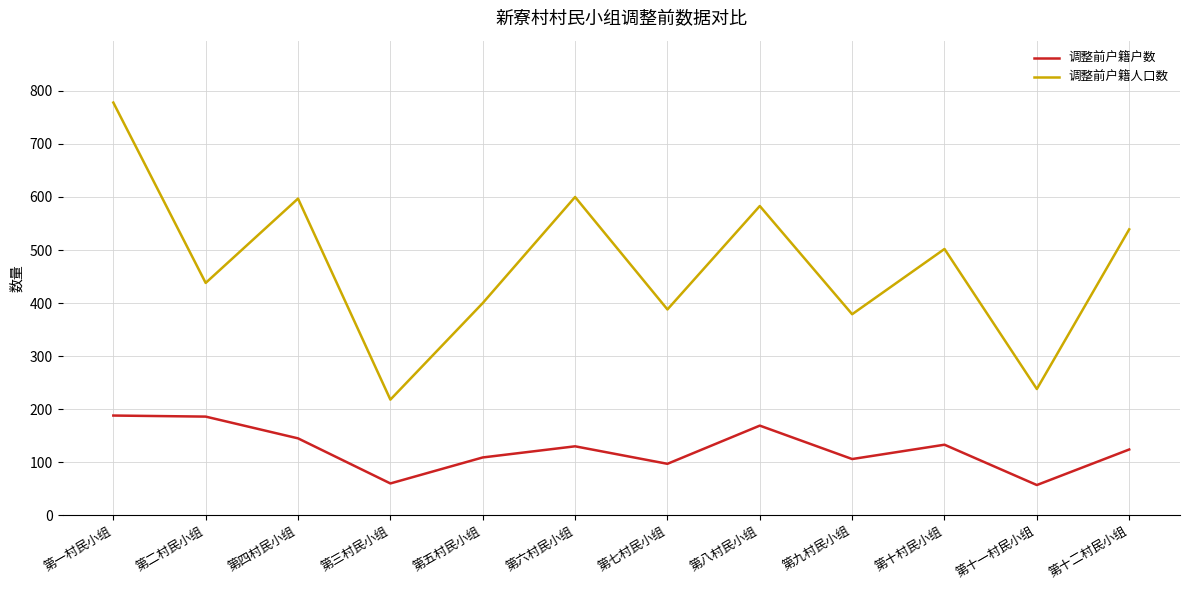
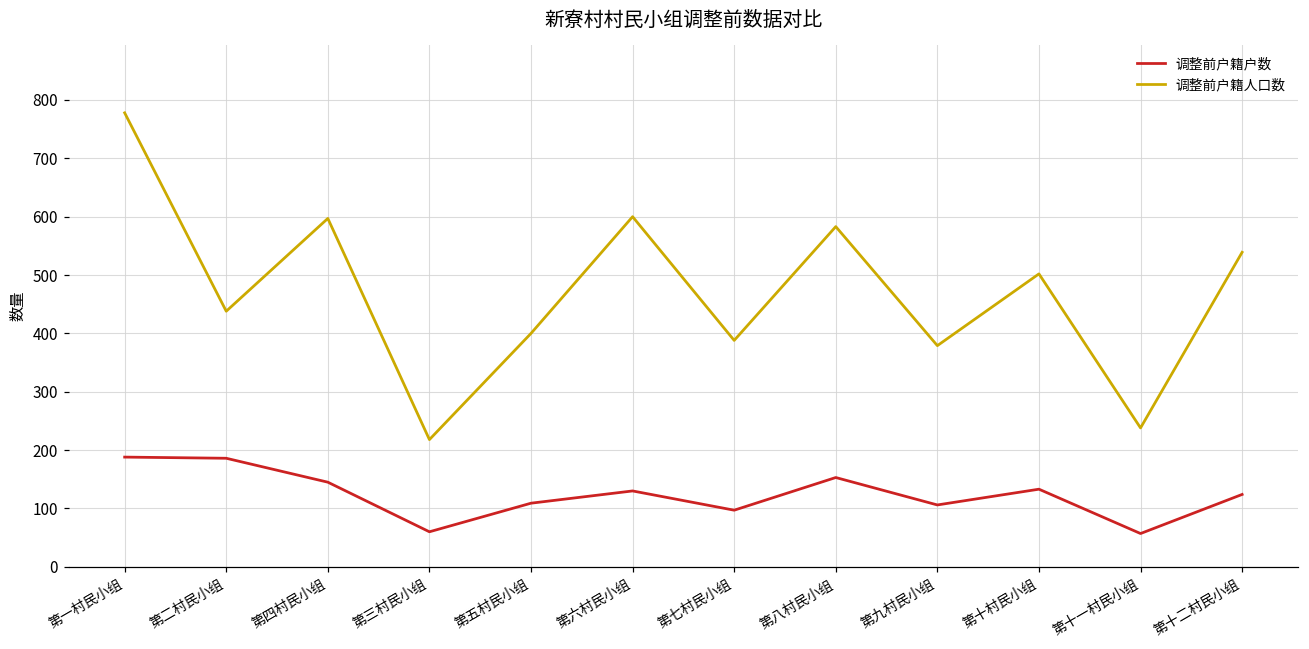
调整前户籍户数, 第八村民小组: 170 -> 150
